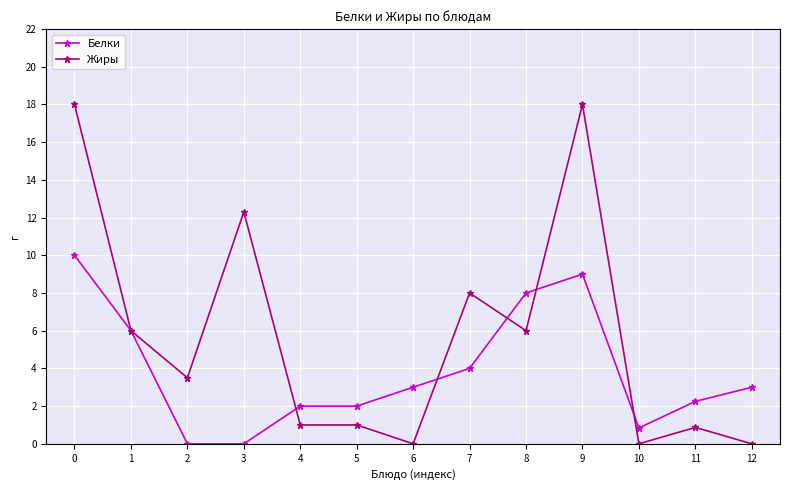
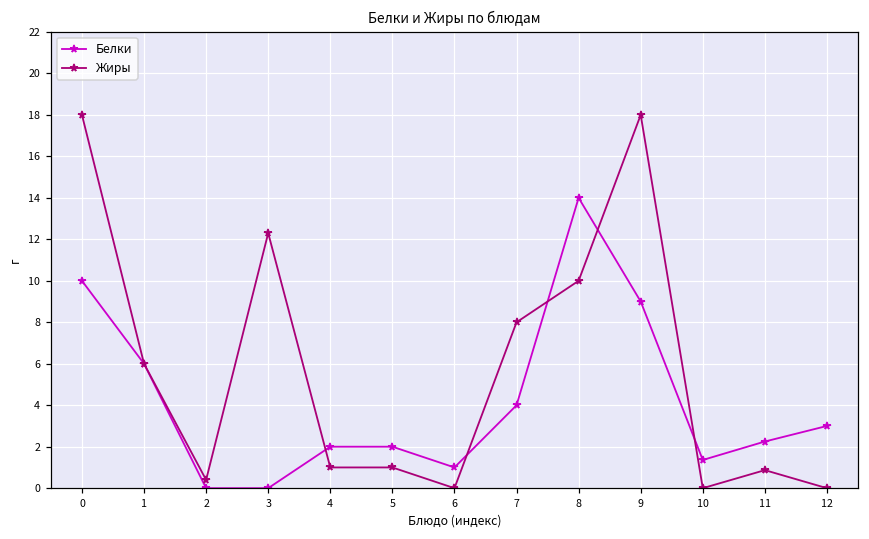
Жиры, 2: 3.5 -> 0.4
Белки, 6: 3 -> 1
Белки, 8: 8 -> 14
Жиры, 8: 6 -> 10
Белки, 10: 0.8 -> 1.4
